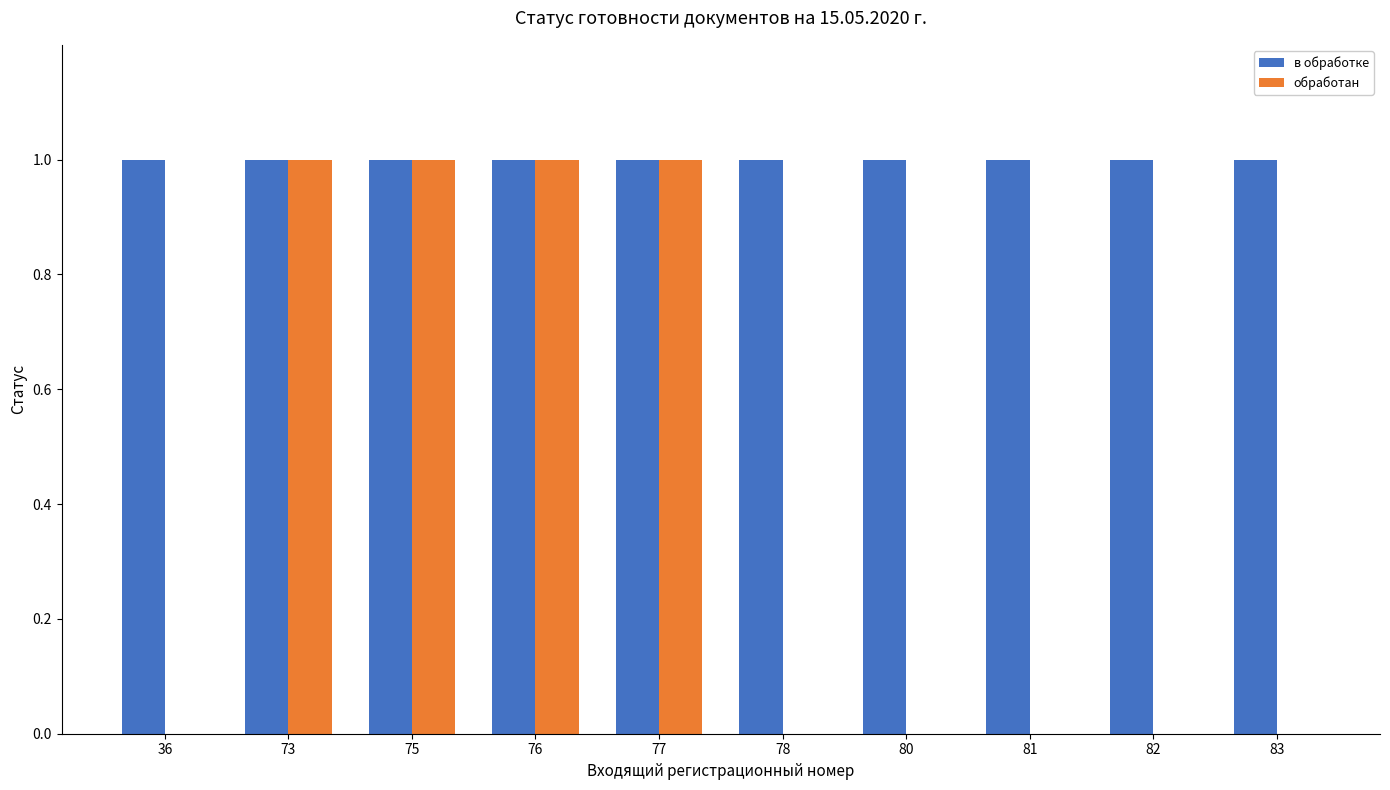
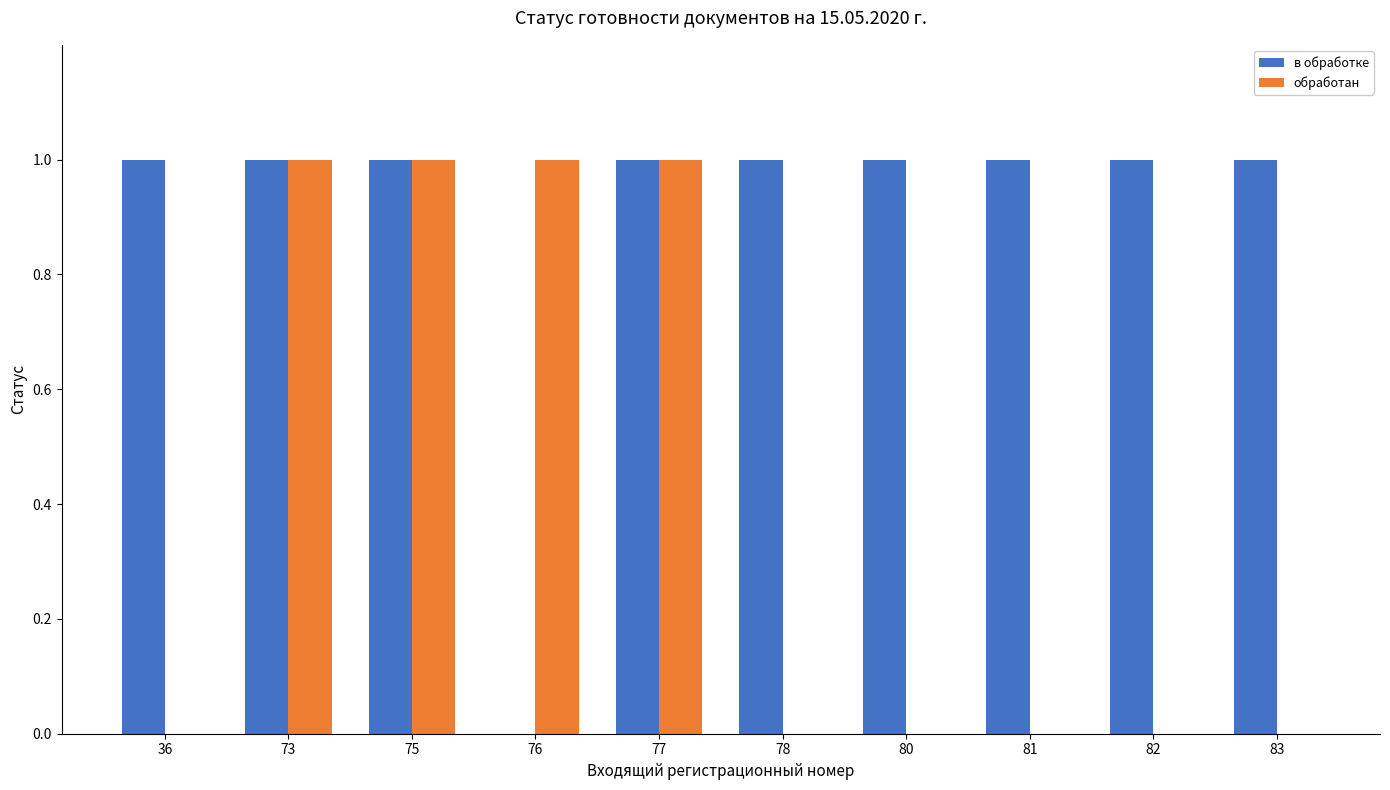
в обработке, 76: 1 -> 0
